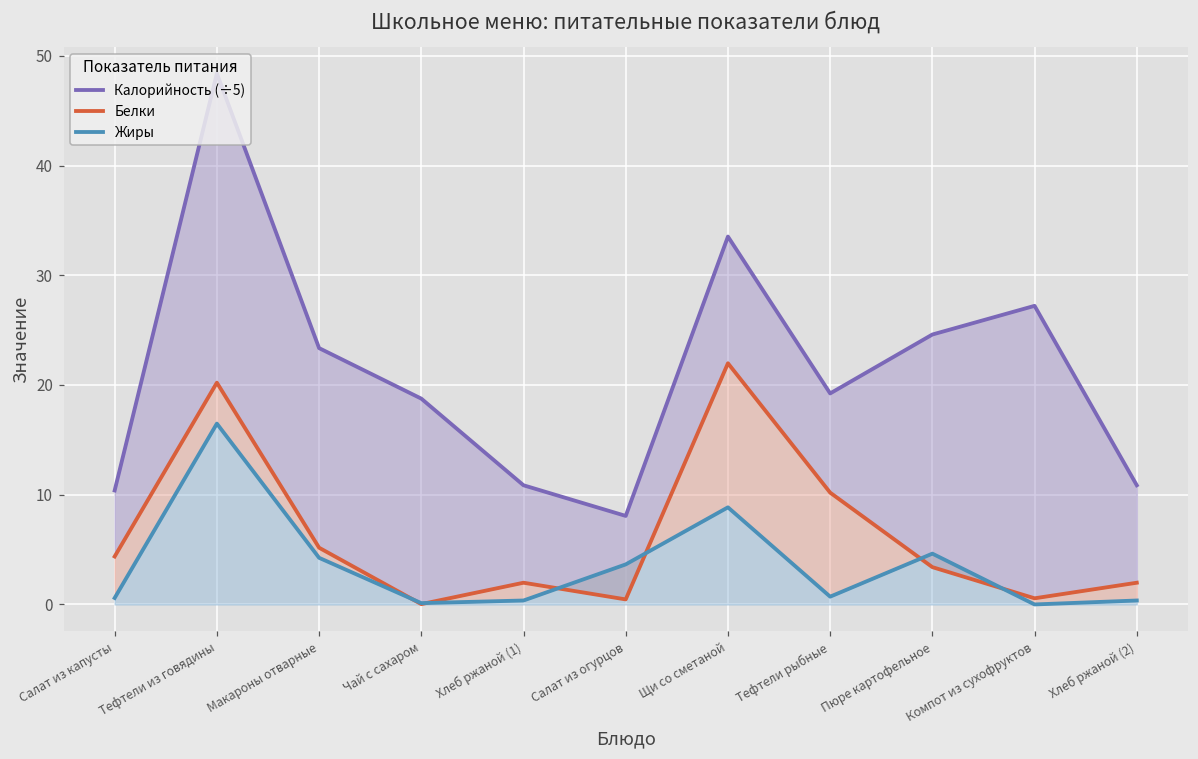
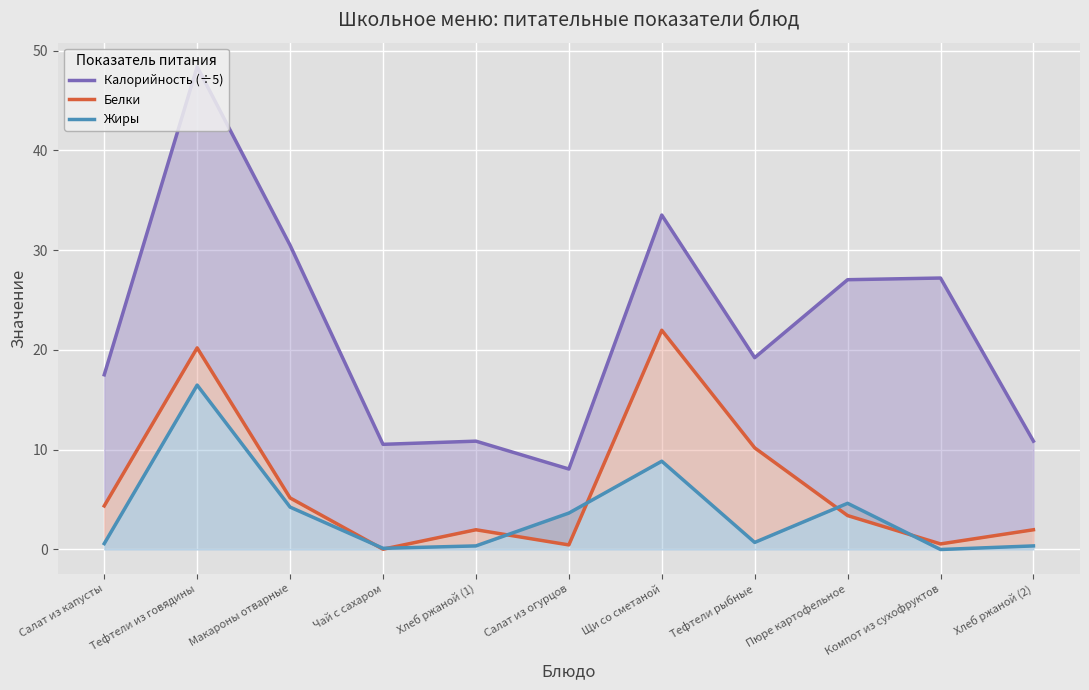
Калорийность (÷5), Салат из капусты: 10 -> 18
Калорийность (÷5), Макароны отварные: 23 -> 31
Калорийность (÷5), Чай с сахаром: 19 -> 11
Калорийность (÷5), Пюре картофельное: 25 -> 27
